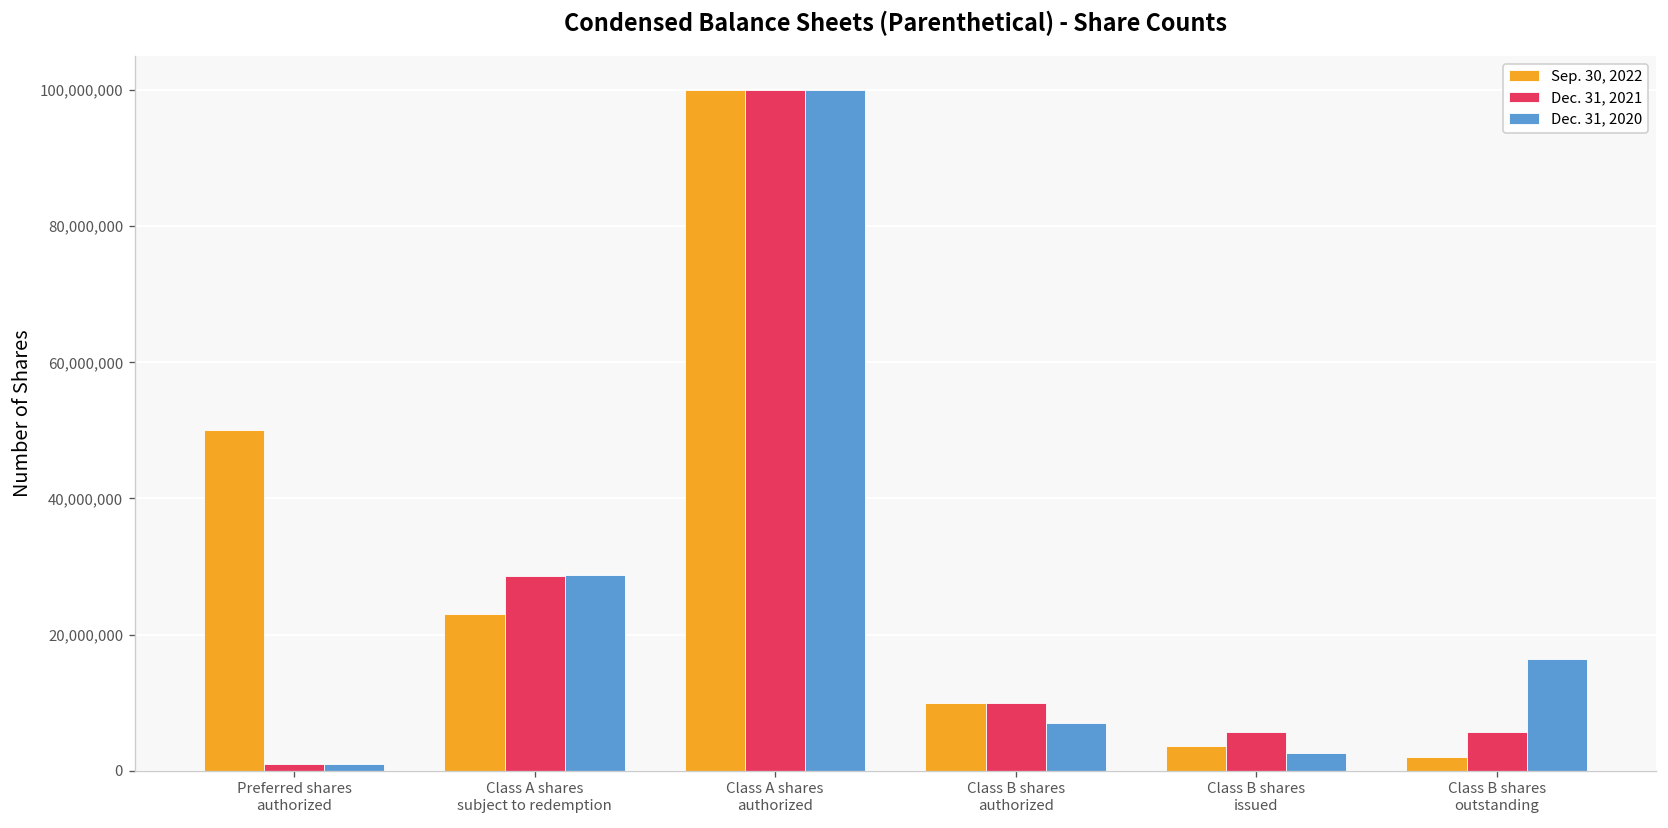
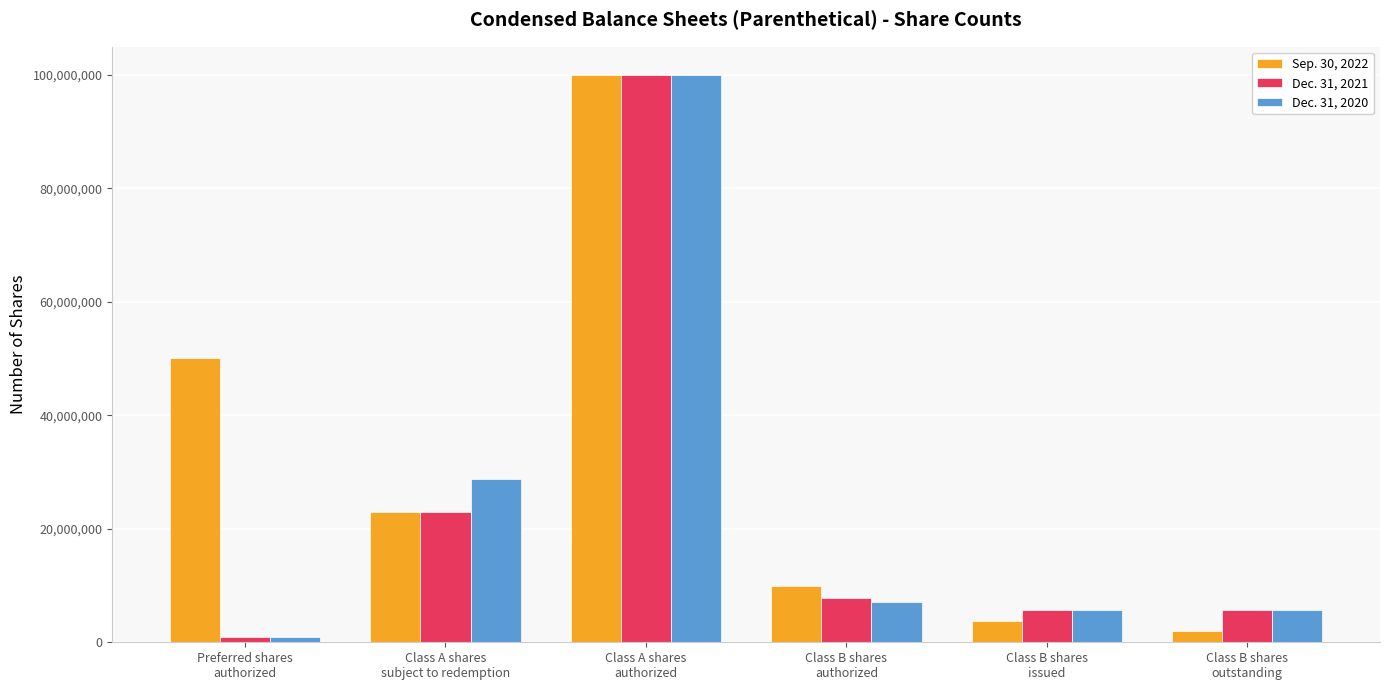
Dec. 31, 2021, Class A shares subject to redemption: 29,000,000 -> 23,000,000
Dec. 31, 2021, Class B shares authorized: 10,000,000 -> 8,000,000
Dec. 31, 2020, Class B shares issued: 3,000,000 -> 6,000,000
Dec. 31, 2020, Class B shares outstanding: 16,000,000 -> 6,000,000
